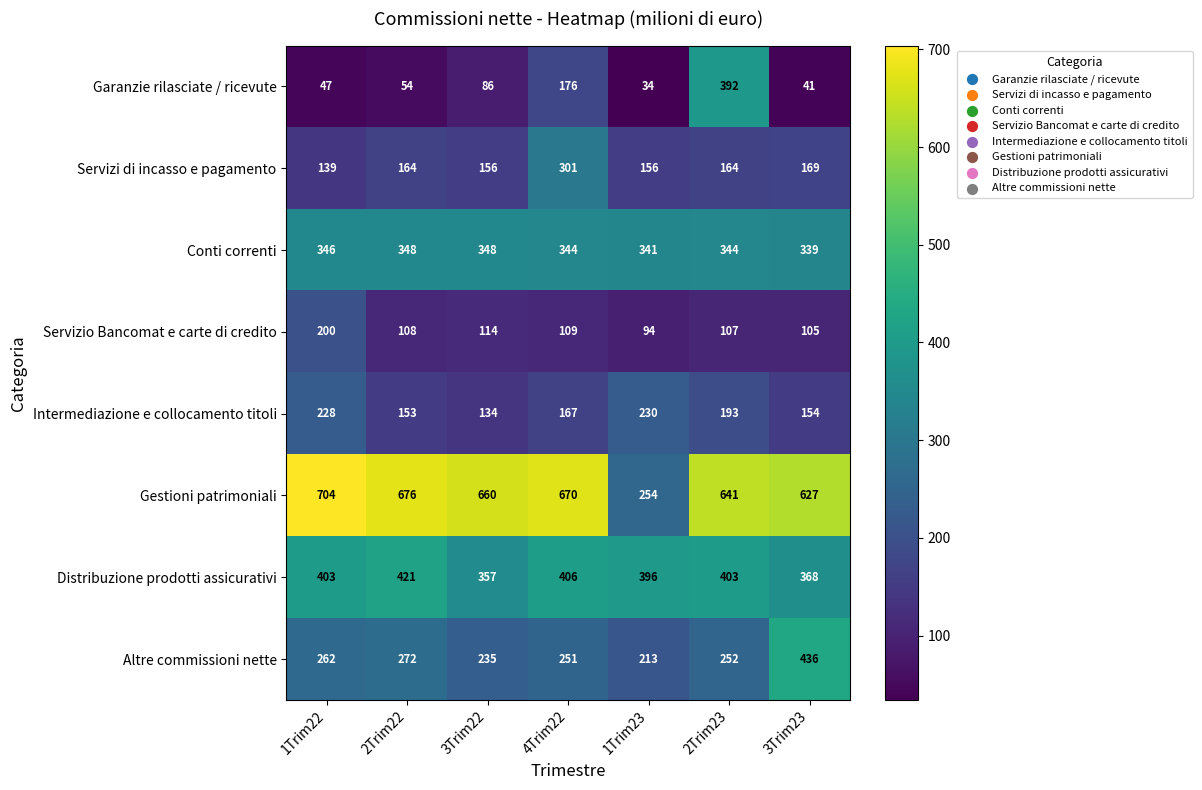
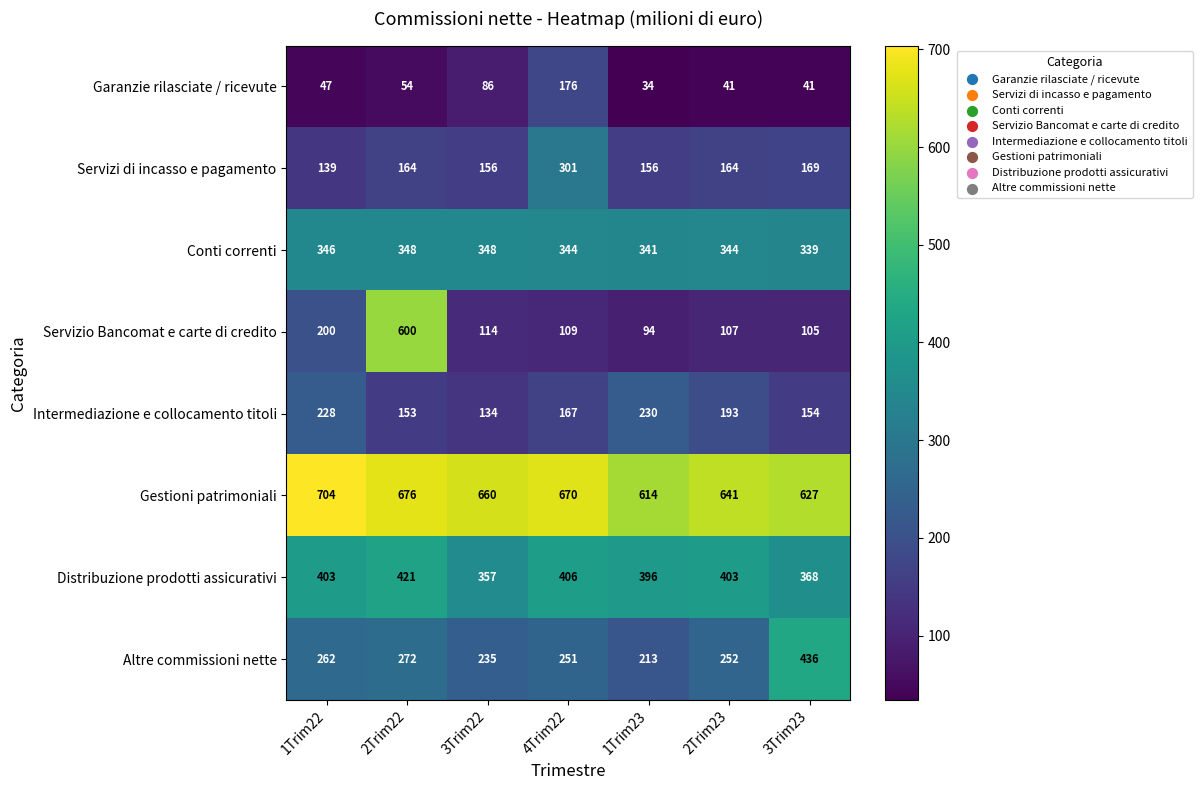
Garanzie rilasciate / ricevute, 2Trim23: 392 -> 41
Servizio Bancomat e carte di credito, 2Trim22: 108 -> 600
Gestioni patrimoniali, 1Trim23: 254 -> 614
